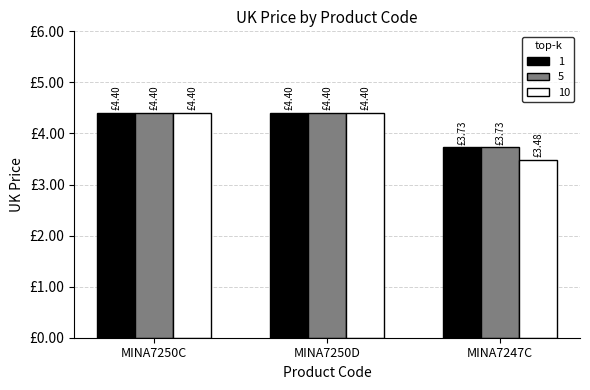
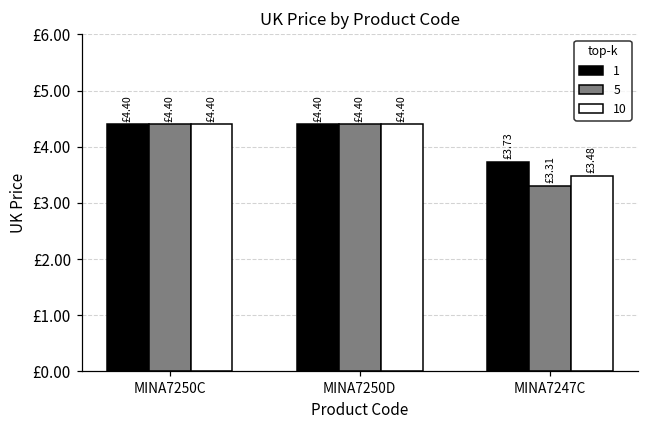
5, MINA7247C: £3.73 -> £3.31
